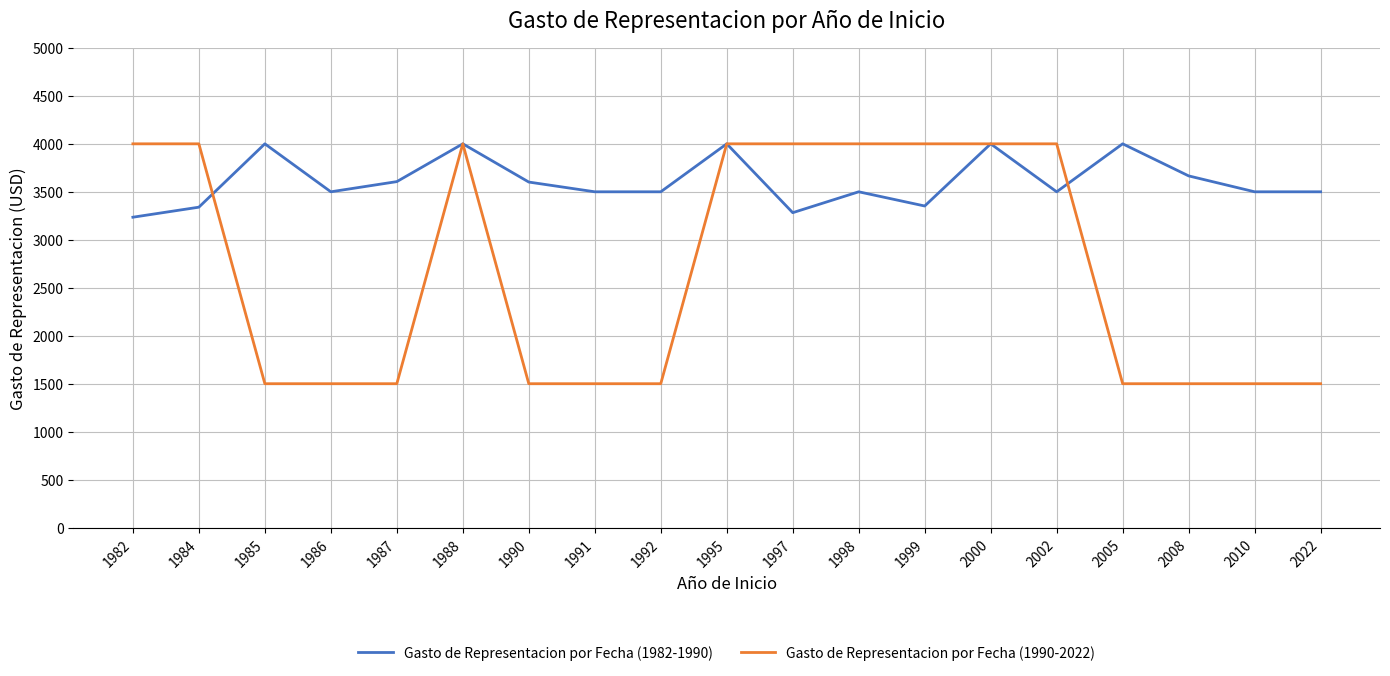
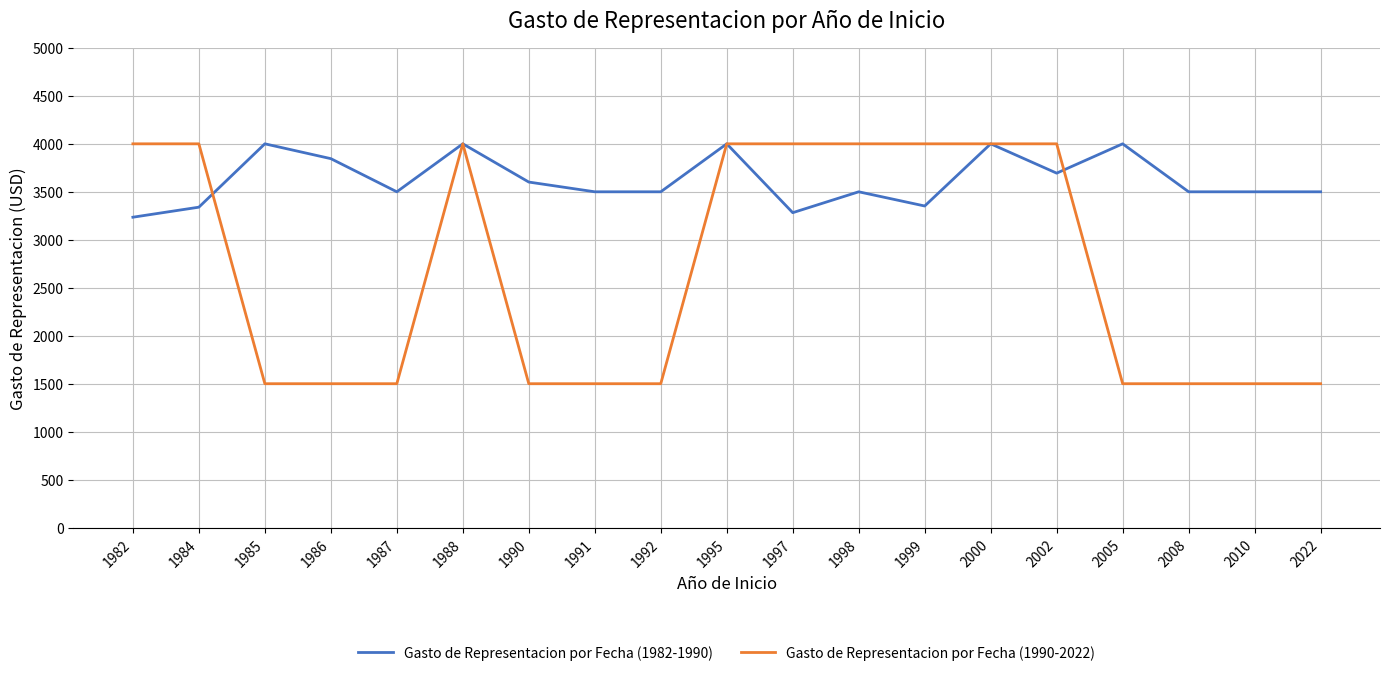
Gasto de Representacion por Fecha (1982-1990), 1986: 3500 -> 3800
Gasto de Representacion por Fecha (1982-1990), 1987: 3600 -> 3500
Gasto de Representacion por Fecha (1982-1990), 2002: 3500 -> 3700
Gasto de Representacion por Fecha (1982-1990), 2008: 3700 -> 3500
